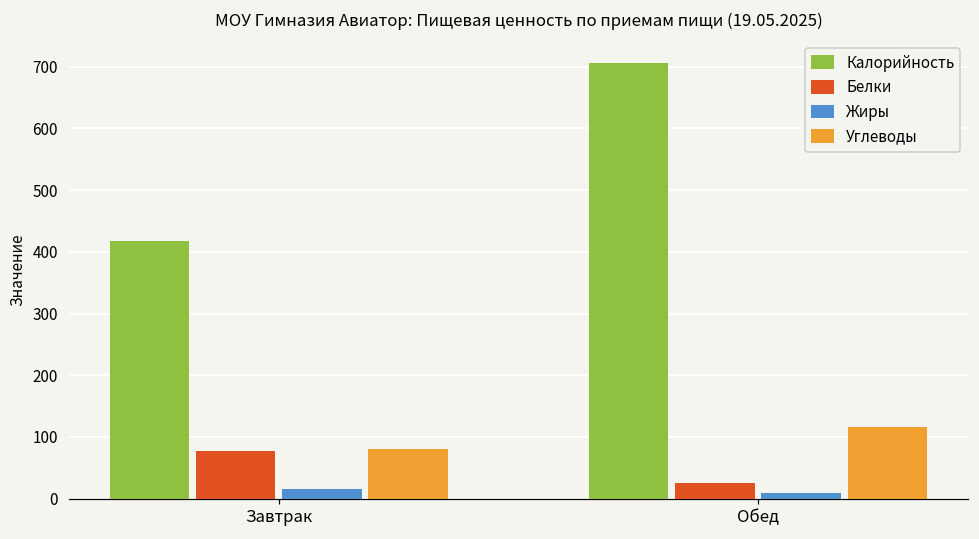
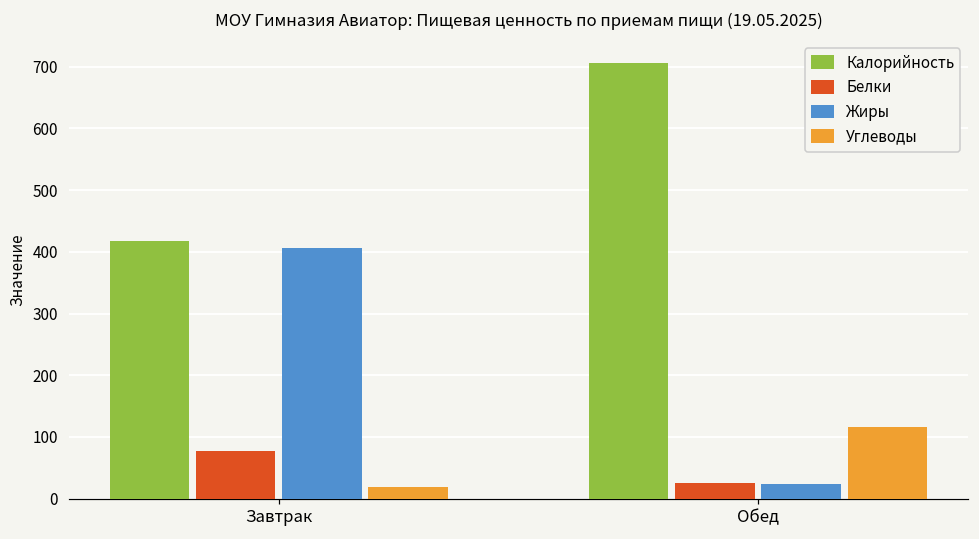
Жиры, Завтрак: 20 -> 410
Углеводы, Завтрак: 80 -> 20
Жиры, Обед: 10 -> 20
